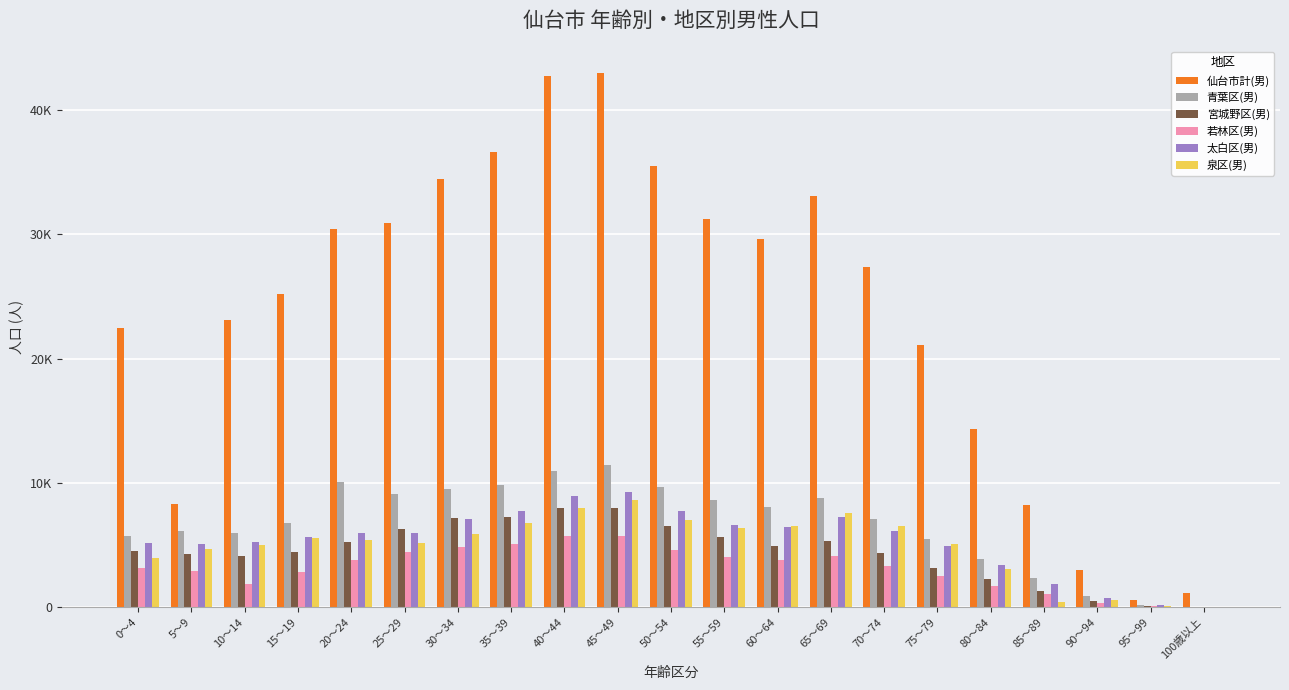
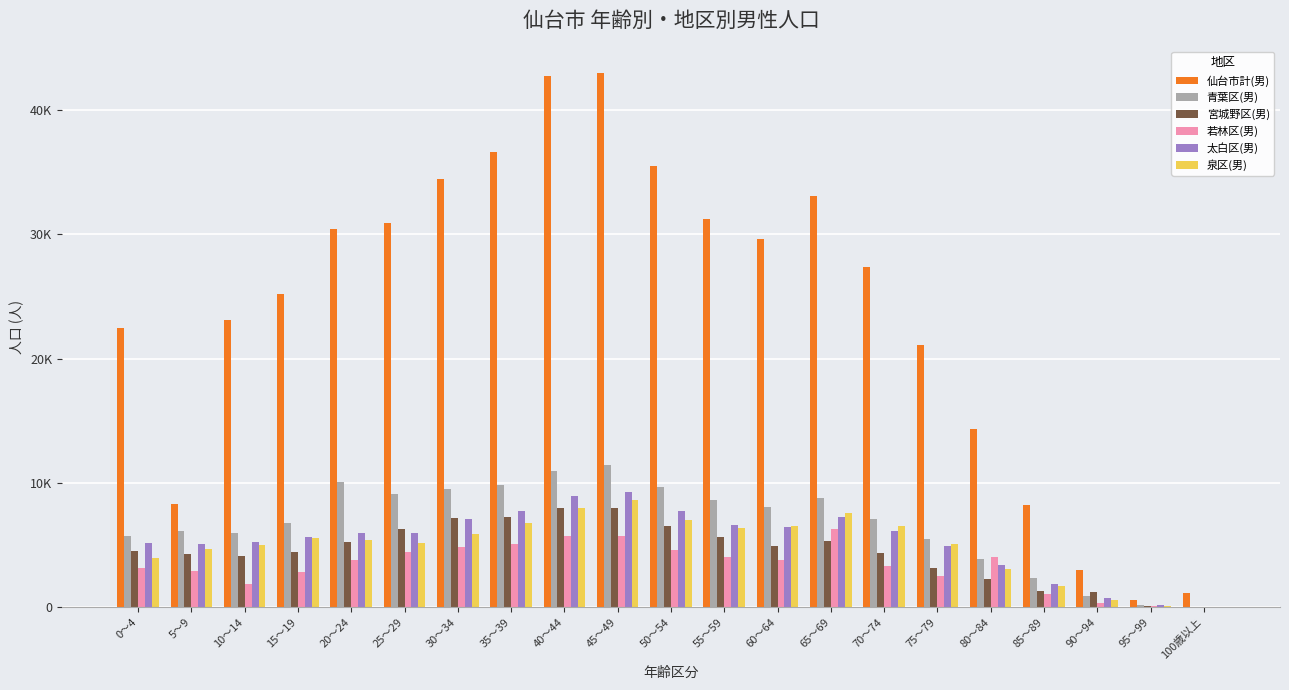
若林区(男), 65～69: 4100 -> 6300
若林区(男), 80～84: 1700 -> 4000
泉区(男), 85～89: 400 -> 1700
宮城野区(男), 90～94: 500 -> 1200
